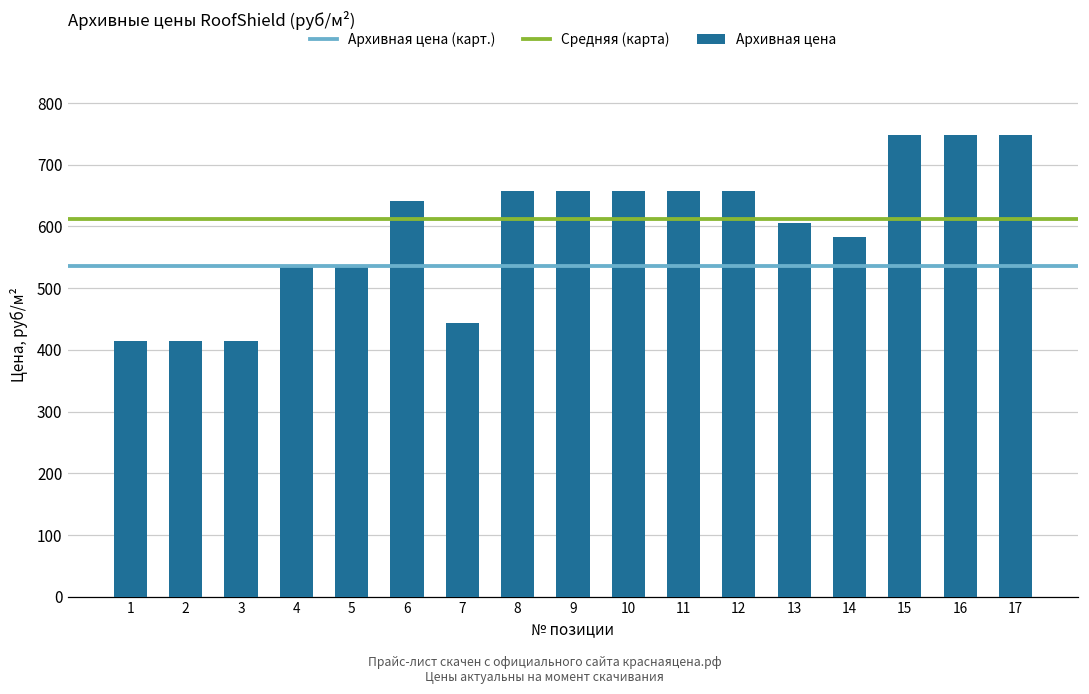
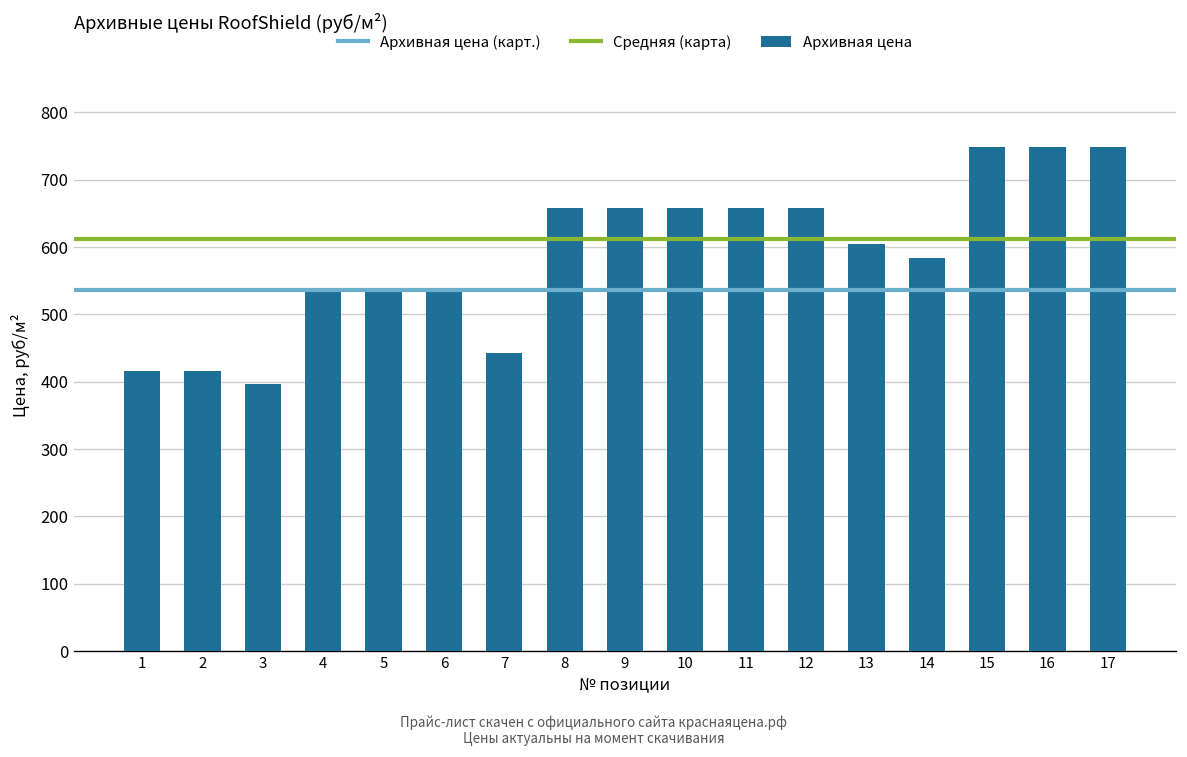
3: 420 -> 400
6: 640 -> 540
